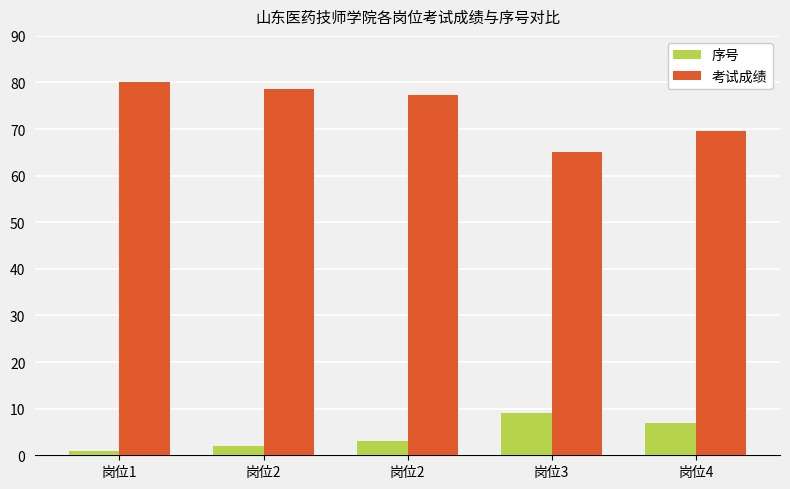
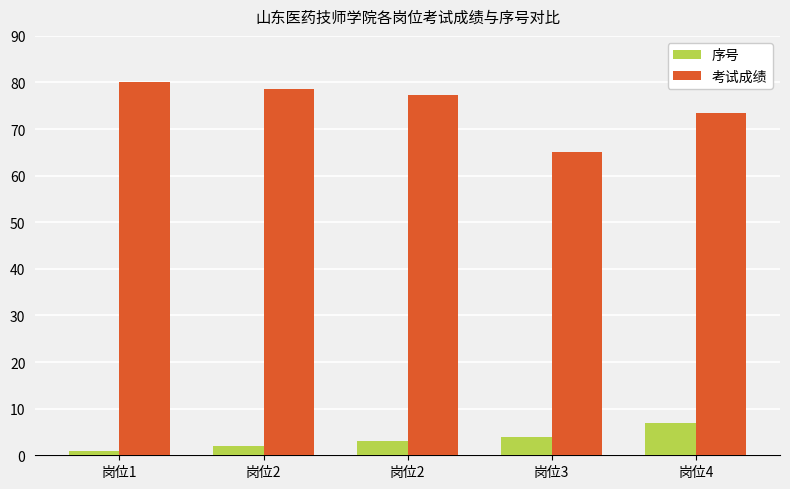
序号, 岗位3: 9 -> 4
考试成绩, 岗位4: 70 -> 73
